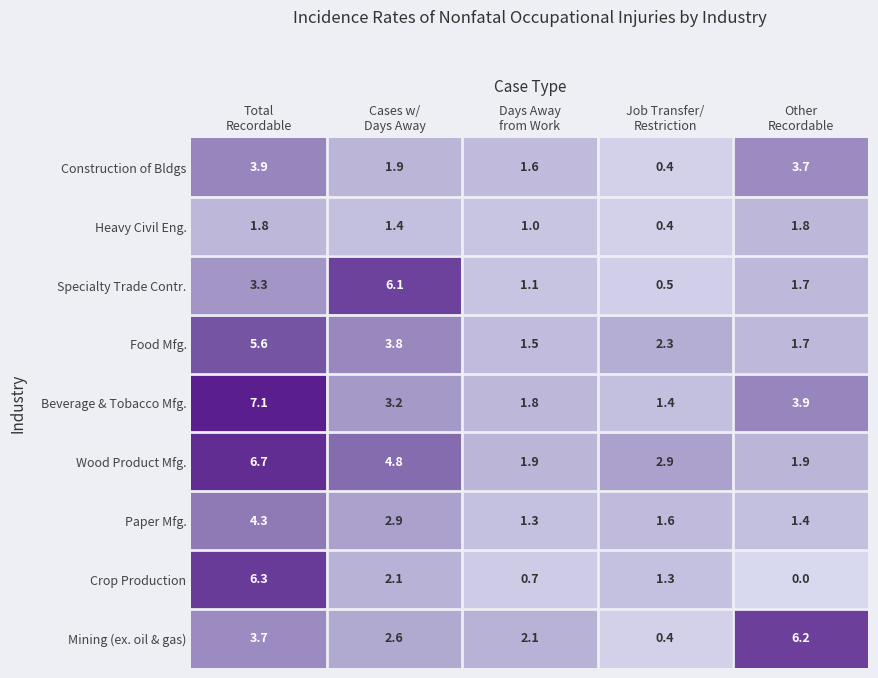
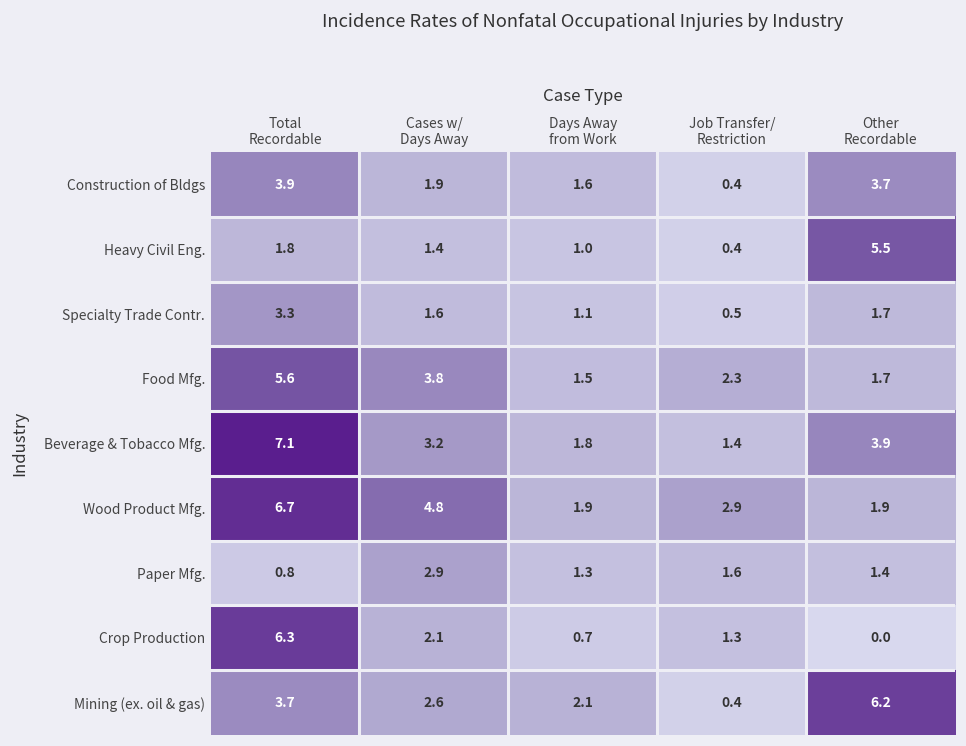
Heavy Civil Eng., Other Recordable: 1.8 -> 5.5
Specialty Trade Contr., Cases w/ Days Away: 6.1 -> 1.6
Paper Mfg., Total Recordable: 4.3 -> 0.8
